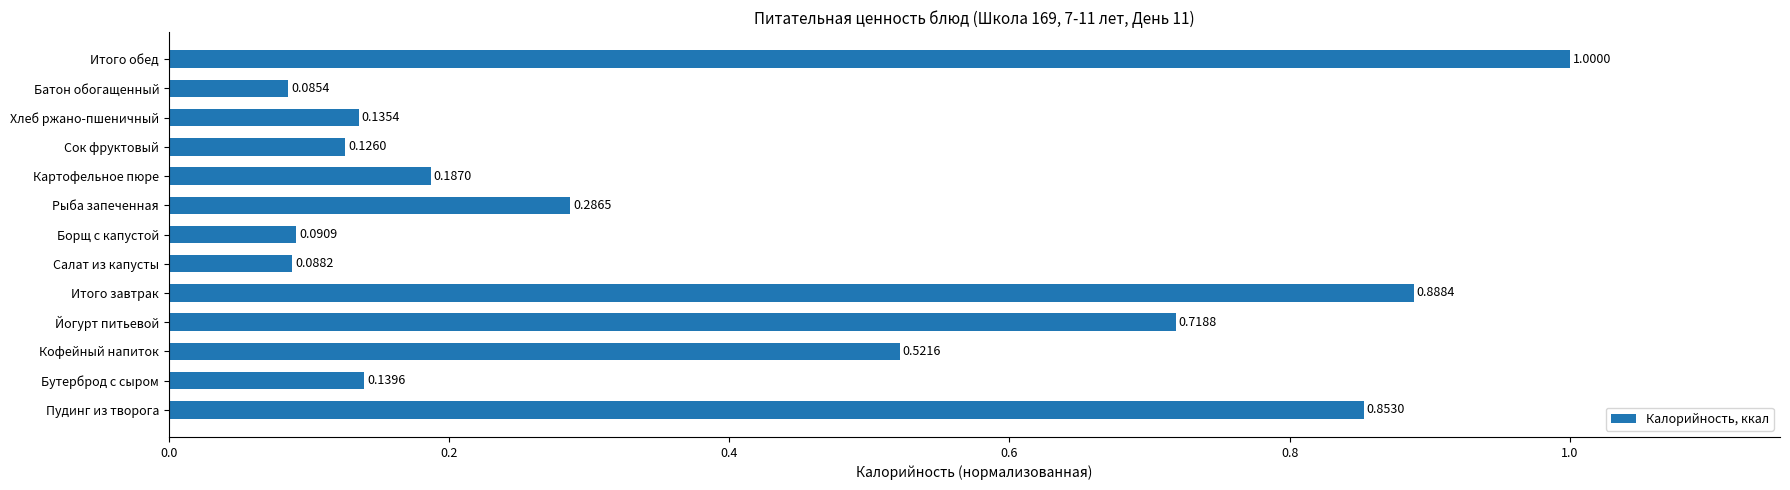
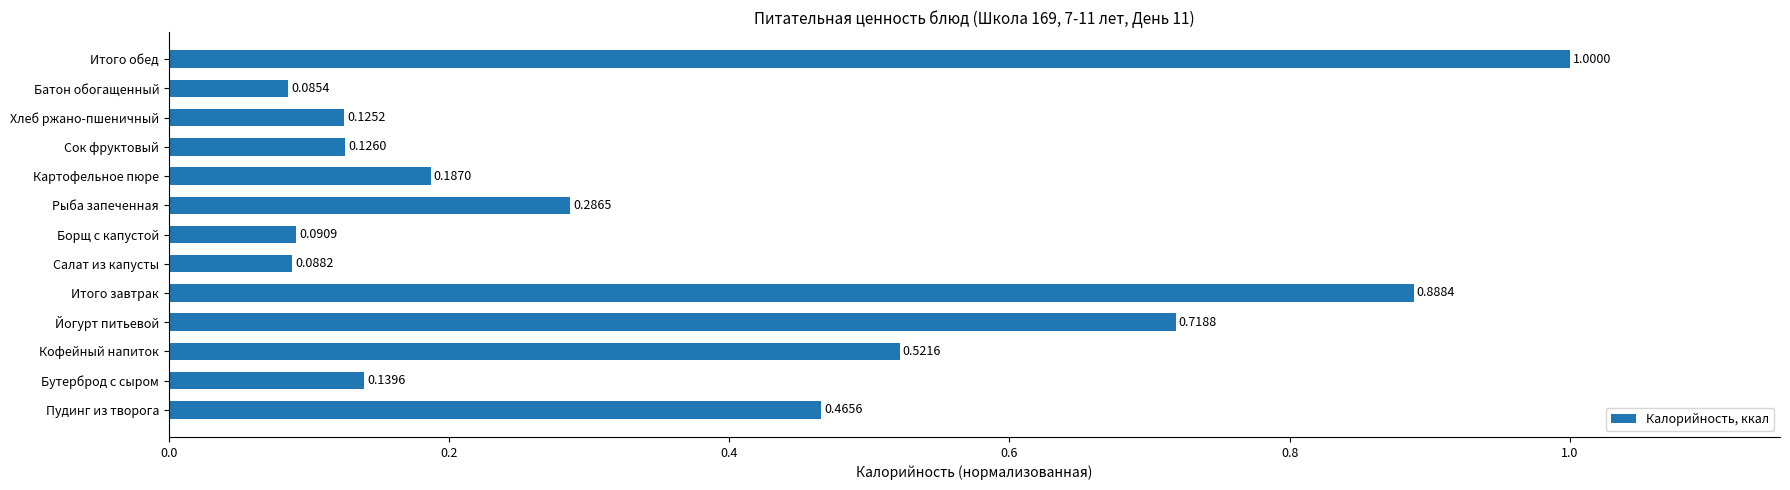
Хлеб ржано-пшеничный: 0.1354 -> 0.1252
Пудинг из творога: 0.8530 -> 0.4656
